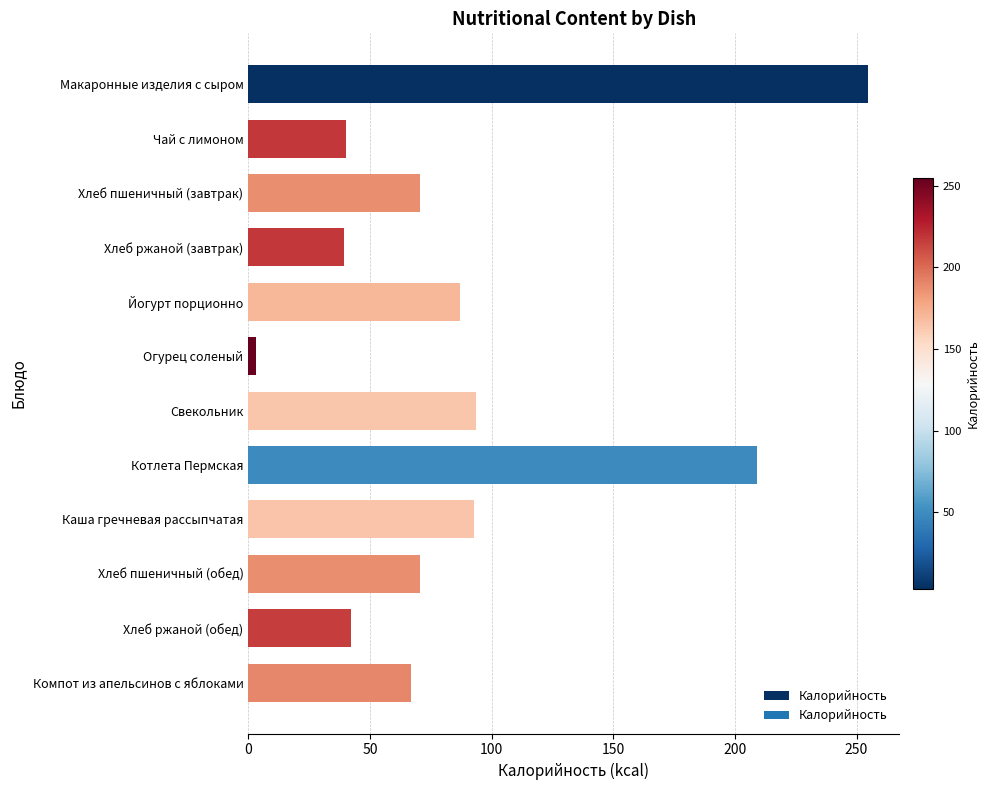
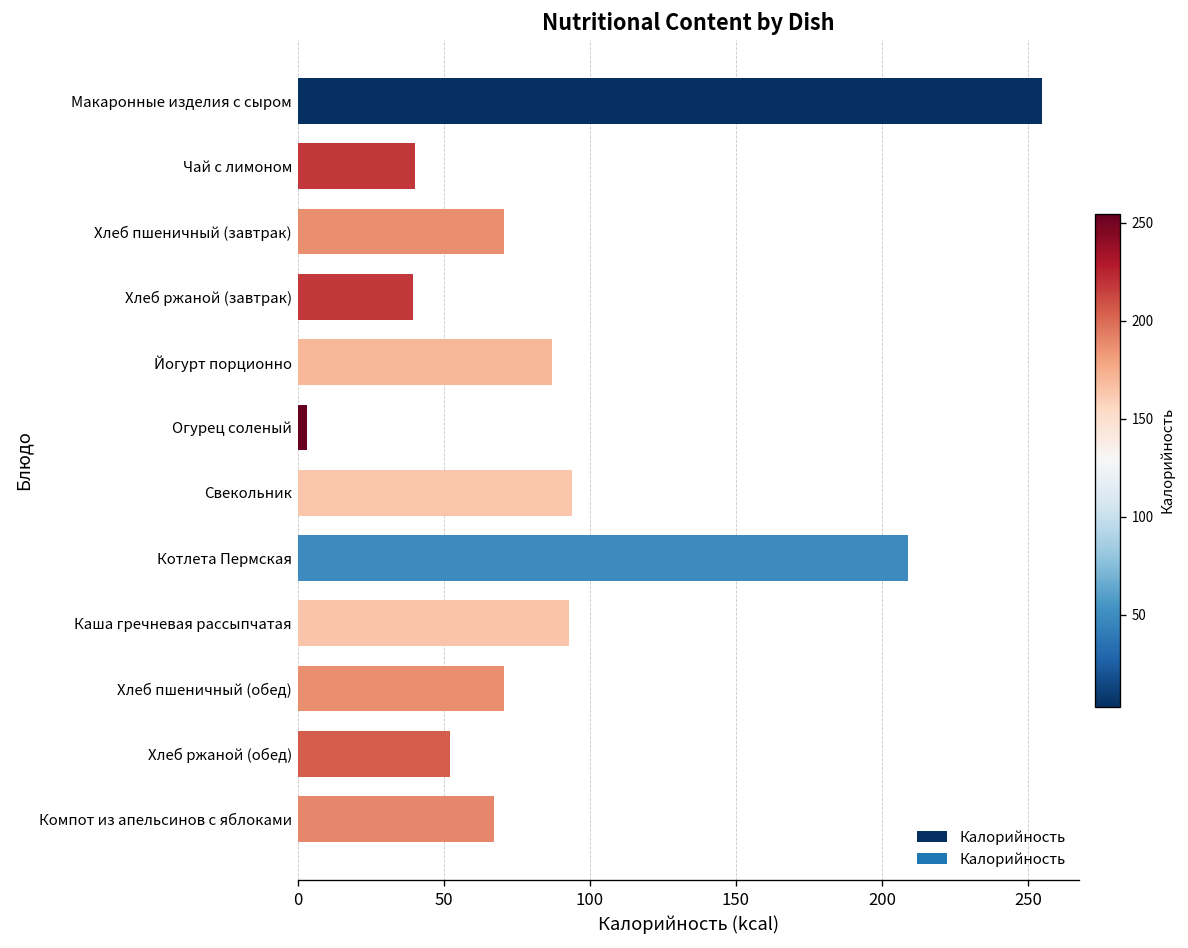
Хлеб ржаной (обед): 42 -> 52
